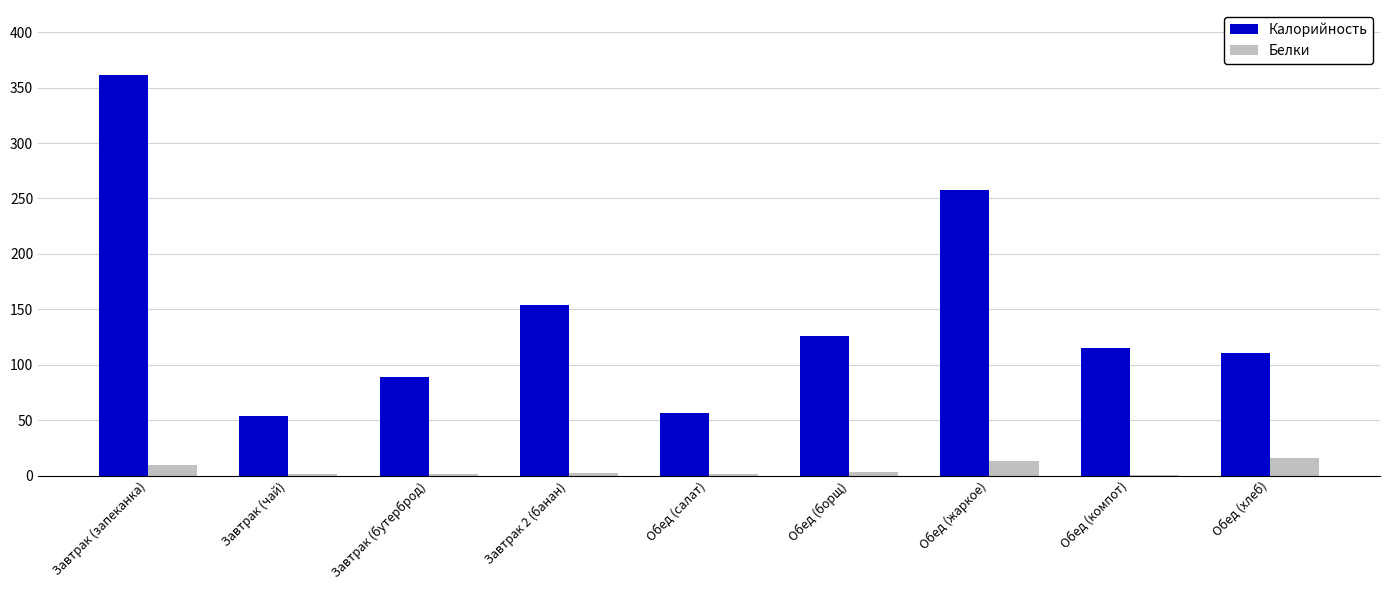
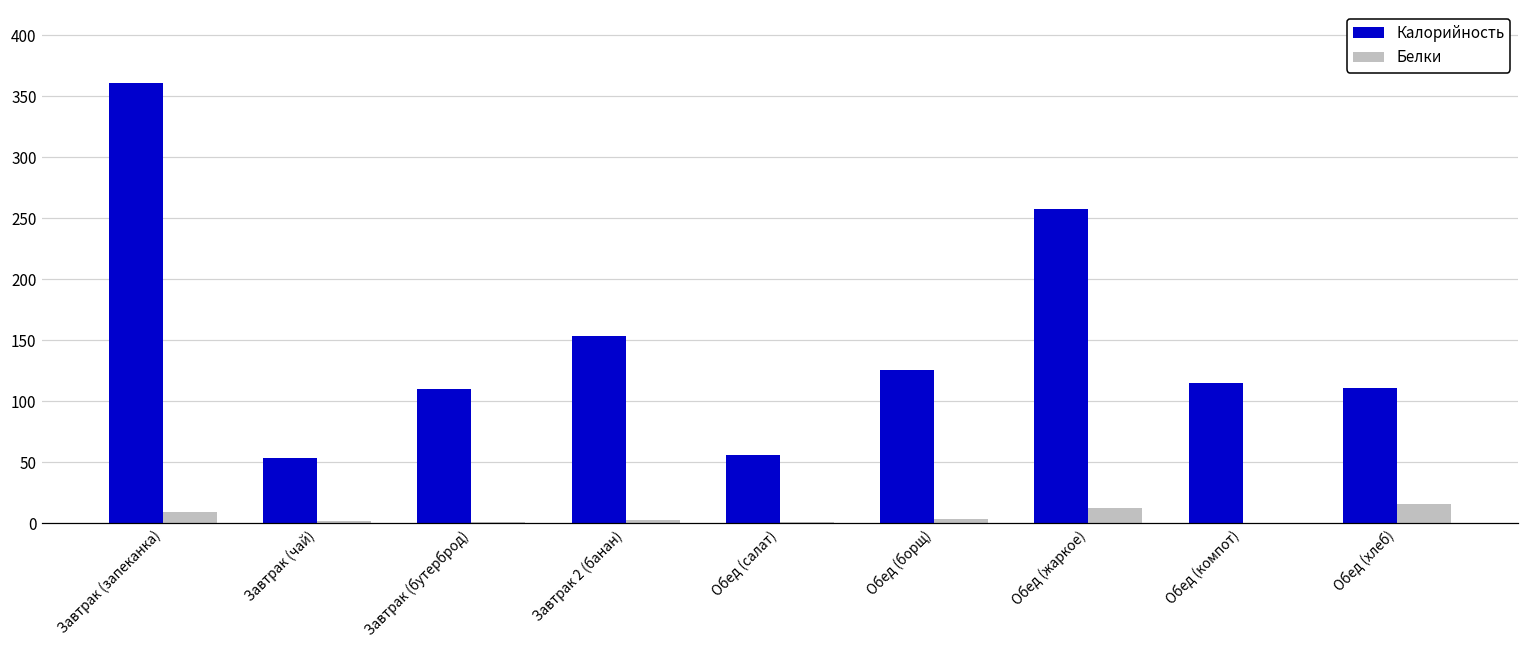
Калорийность, Завтрак (бутерброд): 89 -> 110
